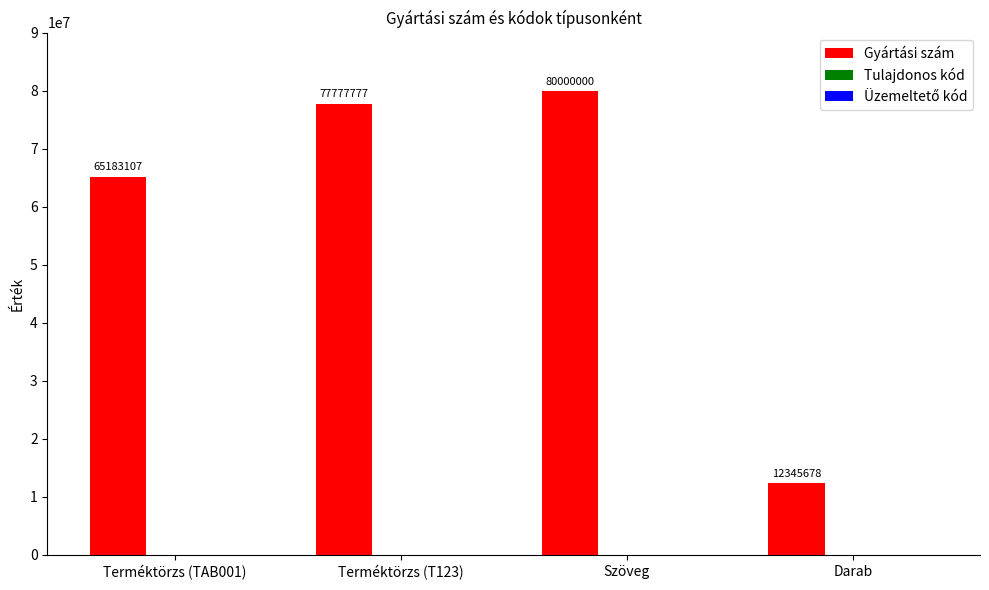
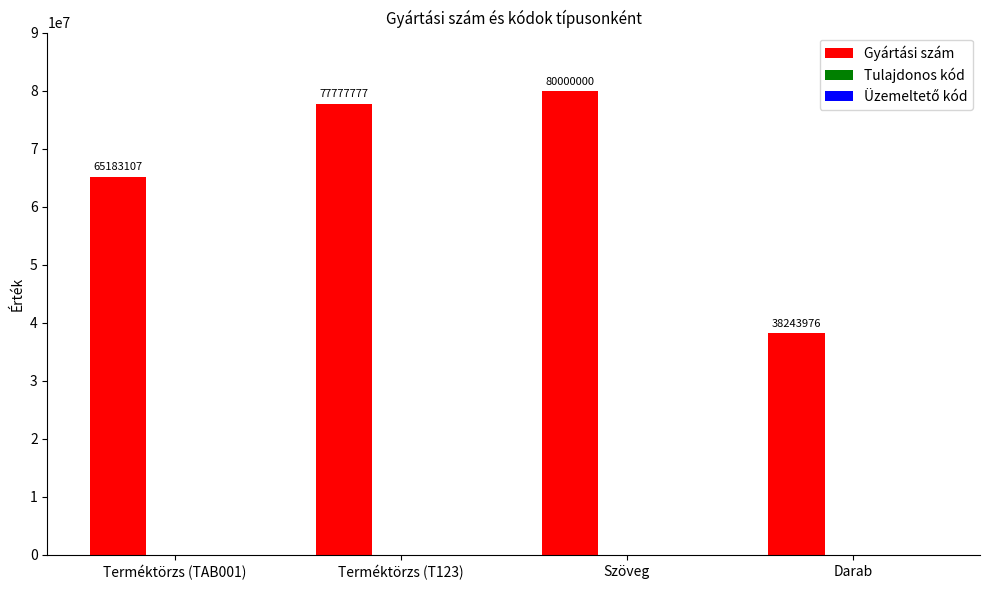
Gyártási szám, Darab: 12345678 -> 38243976
